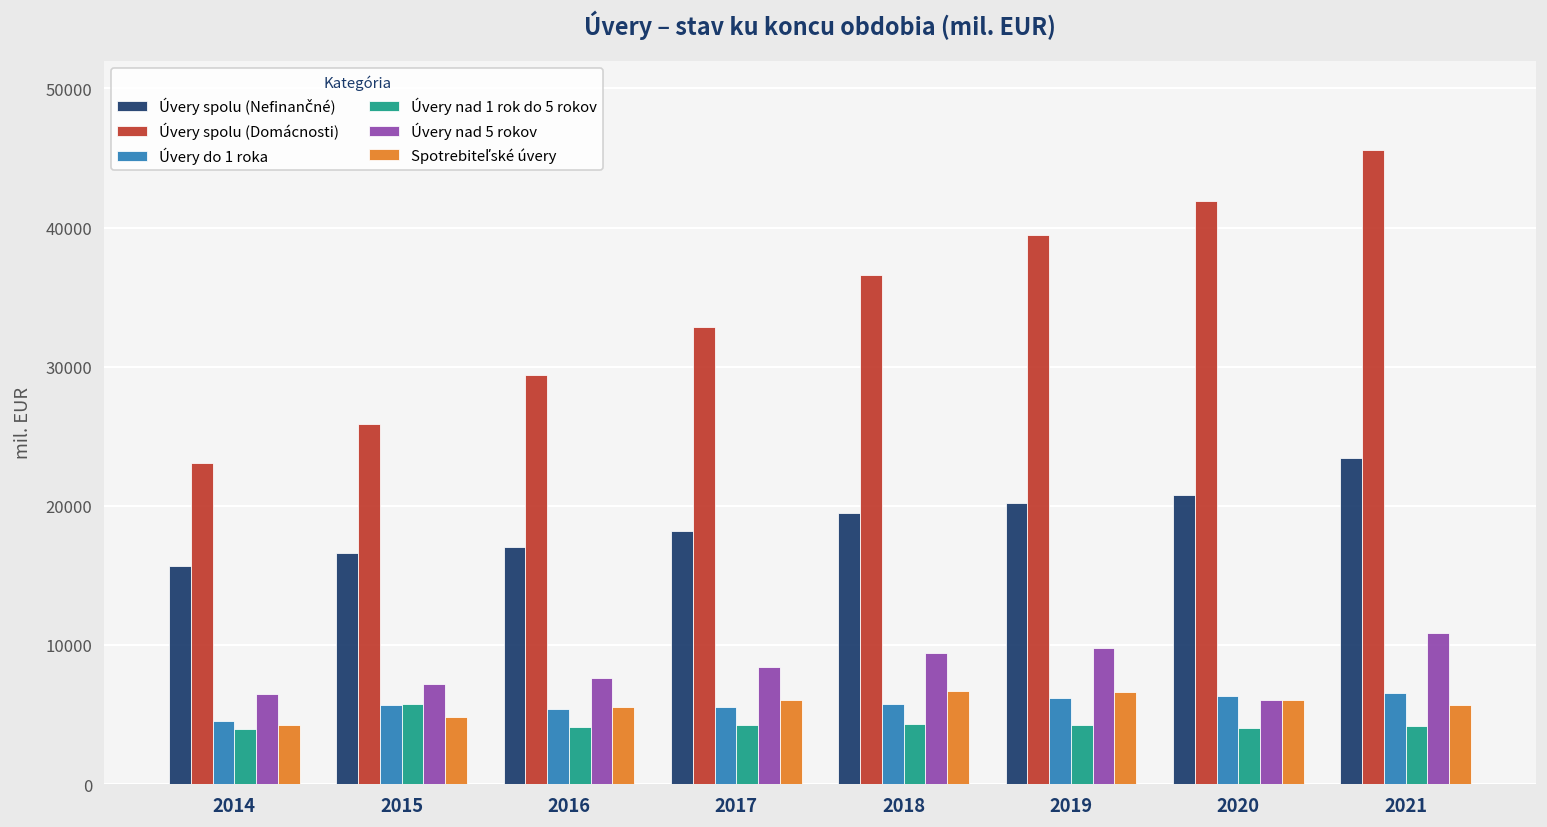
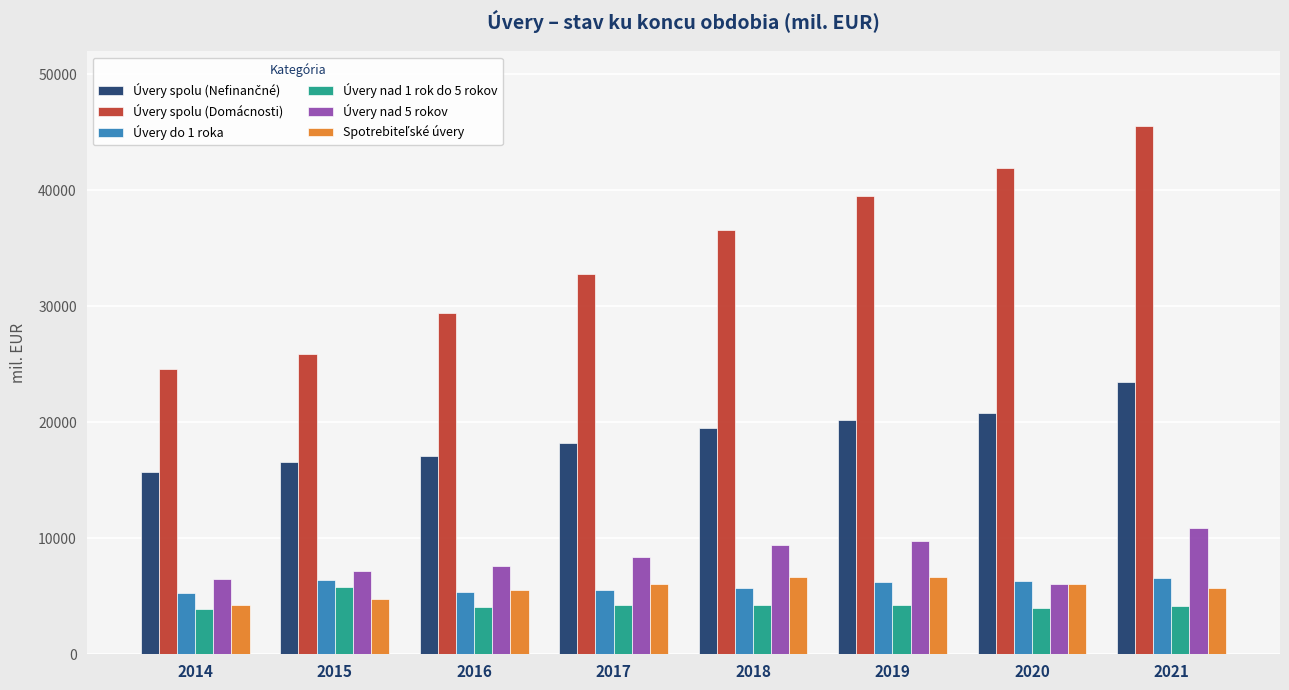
Úvery spolu (Domácnosti), 2014: 23100 -> 24600
Úvery do 1 roka, 2014: 4500 -> 5300
Úvery do 1 roka, 2015: 5700 -> 6400
